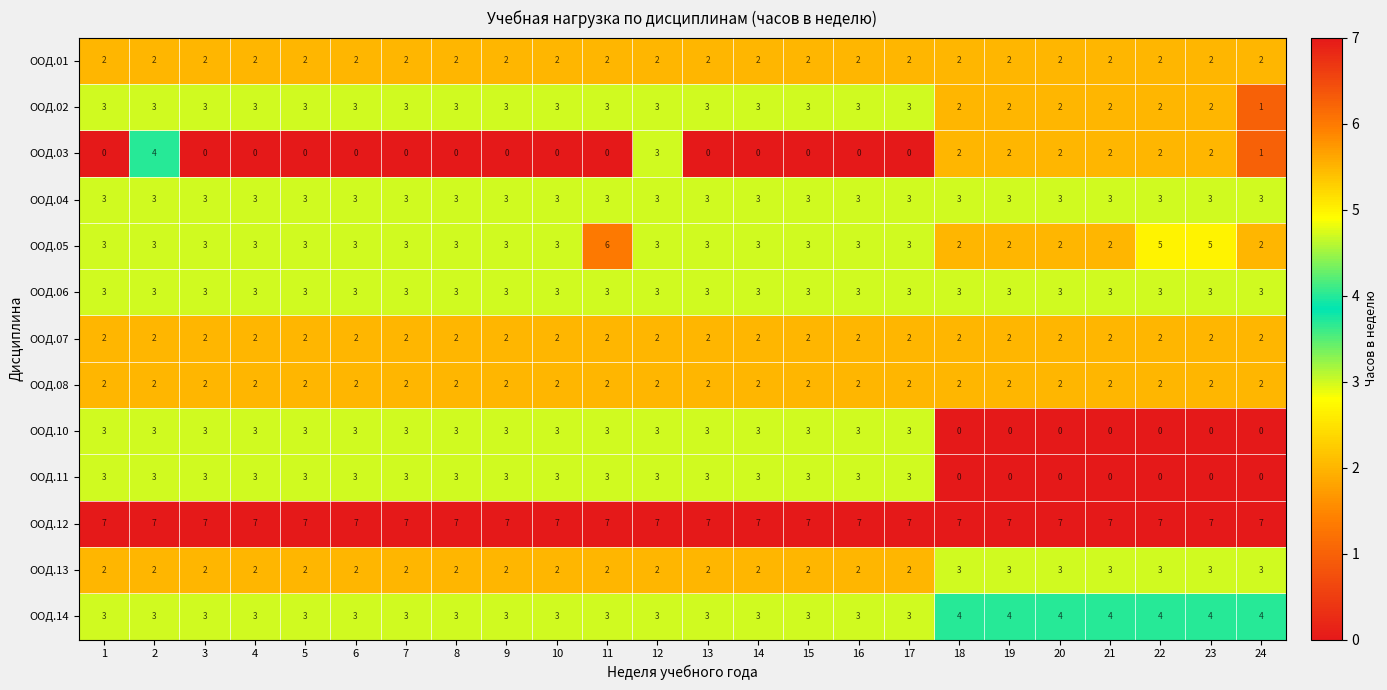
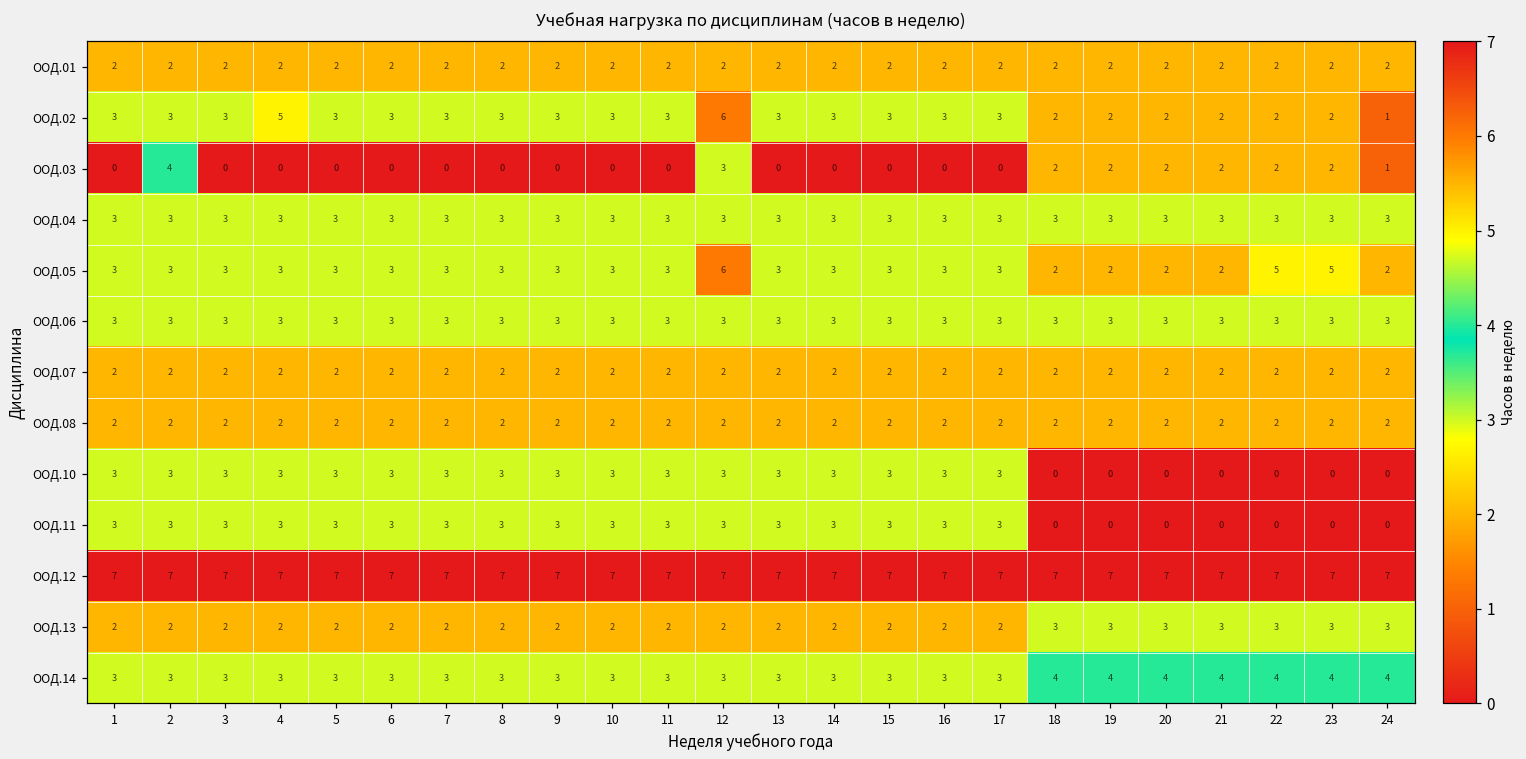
ООД.02, 4: 3 -> 5
ООД.02, 12: 3 -> 6
ООД.05, 11: 6 -> 3
ООД.05, 12: 3 -> 6
